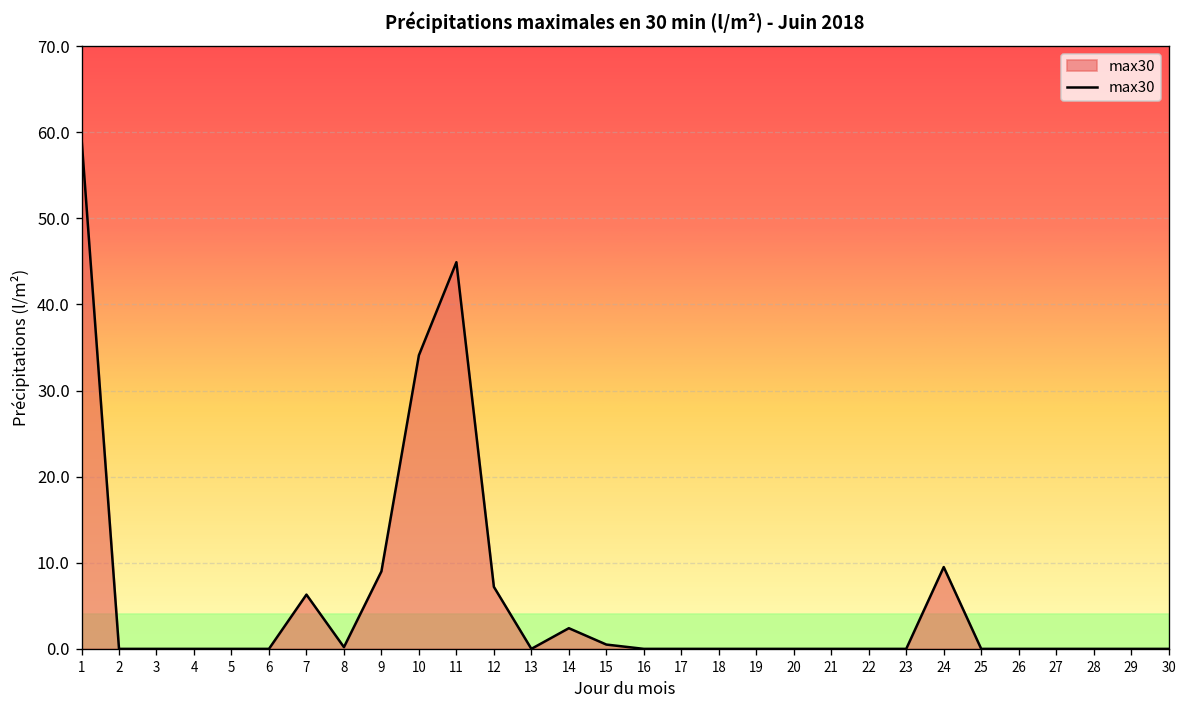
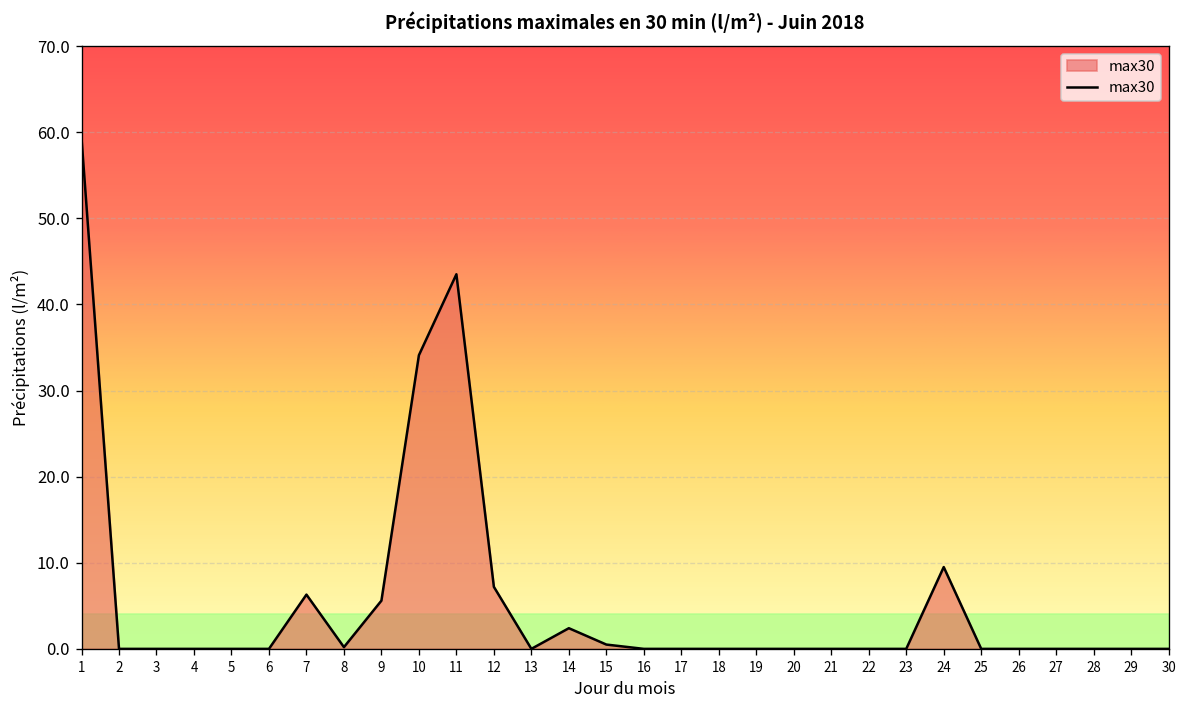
9: 9 -> 6
11: 45 -> 44
